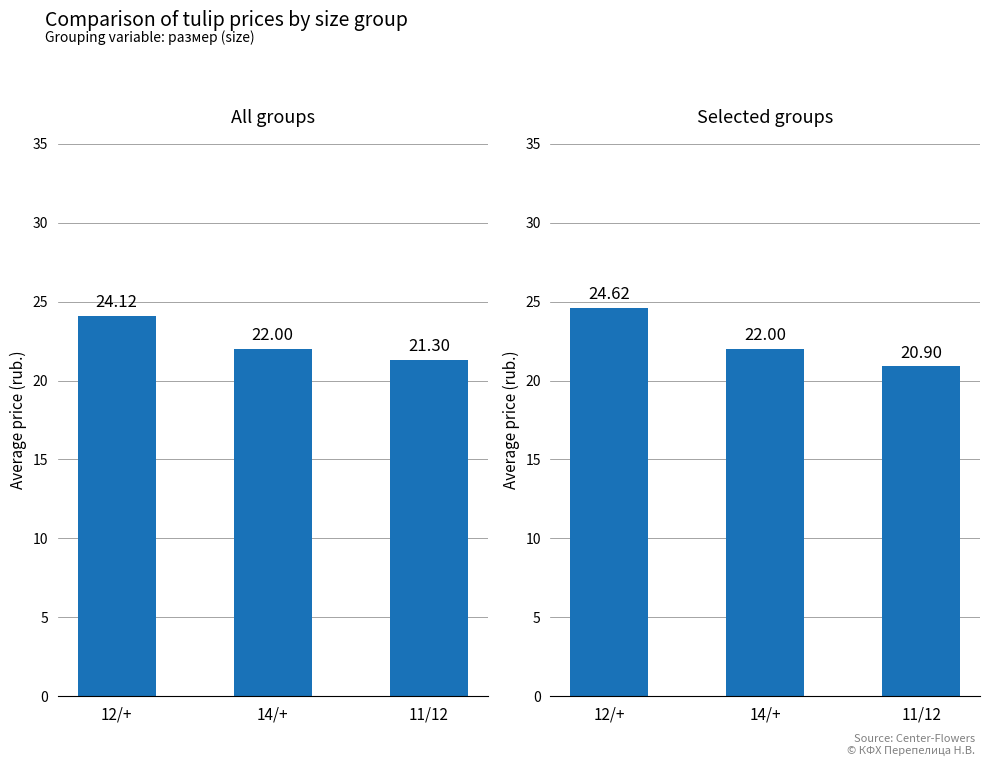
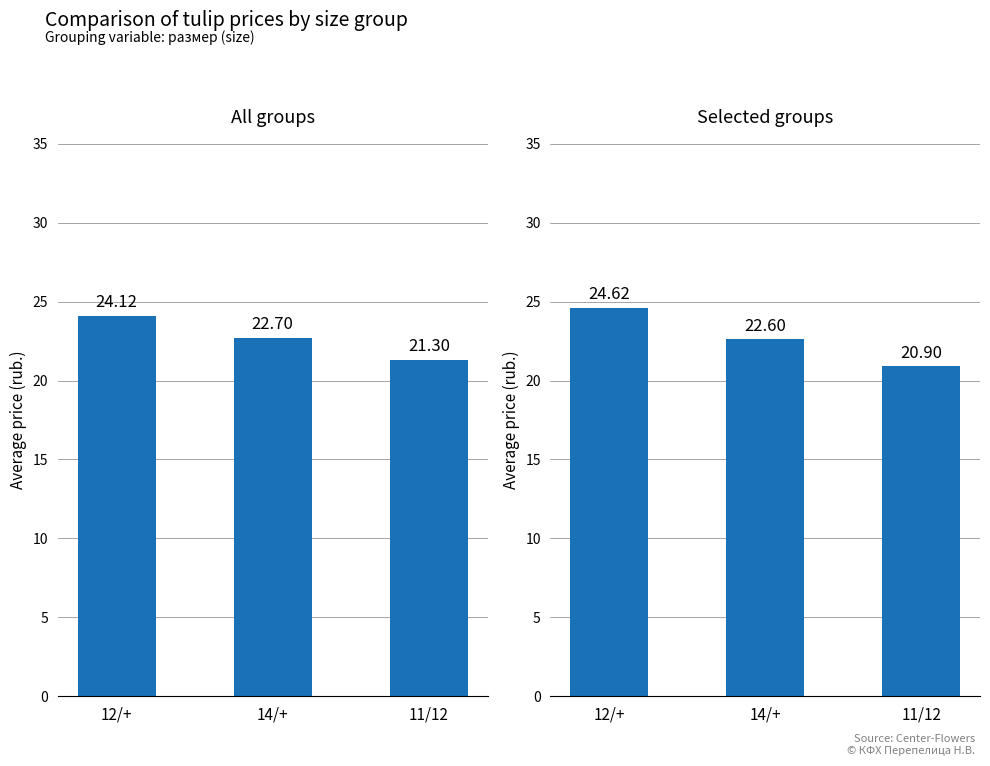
All groups, 14/+: 22.00 -> 22.70
Selected groups, 14/+: 22.00 -> 22.60
